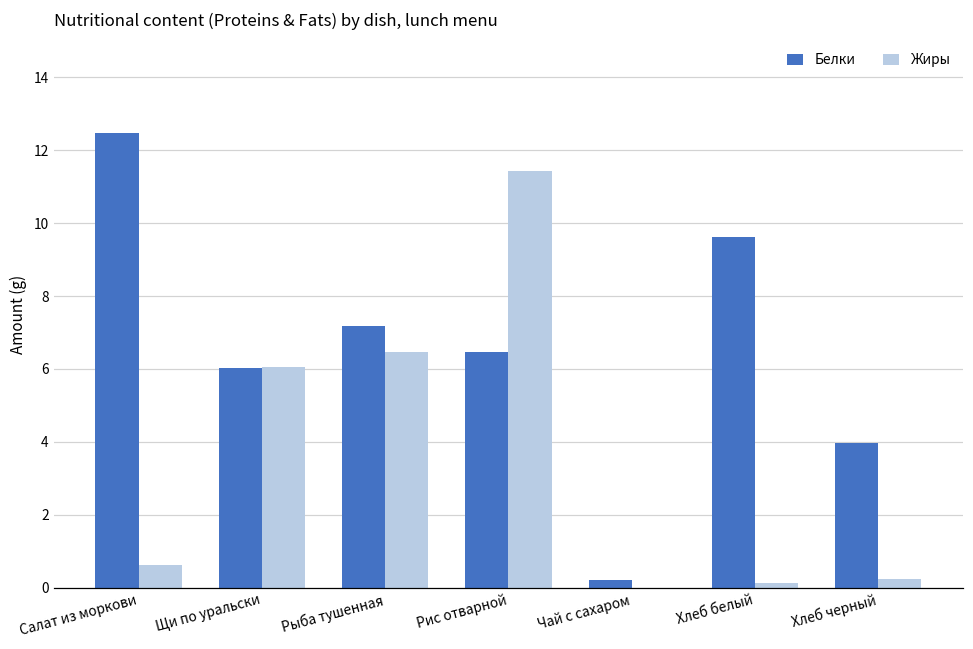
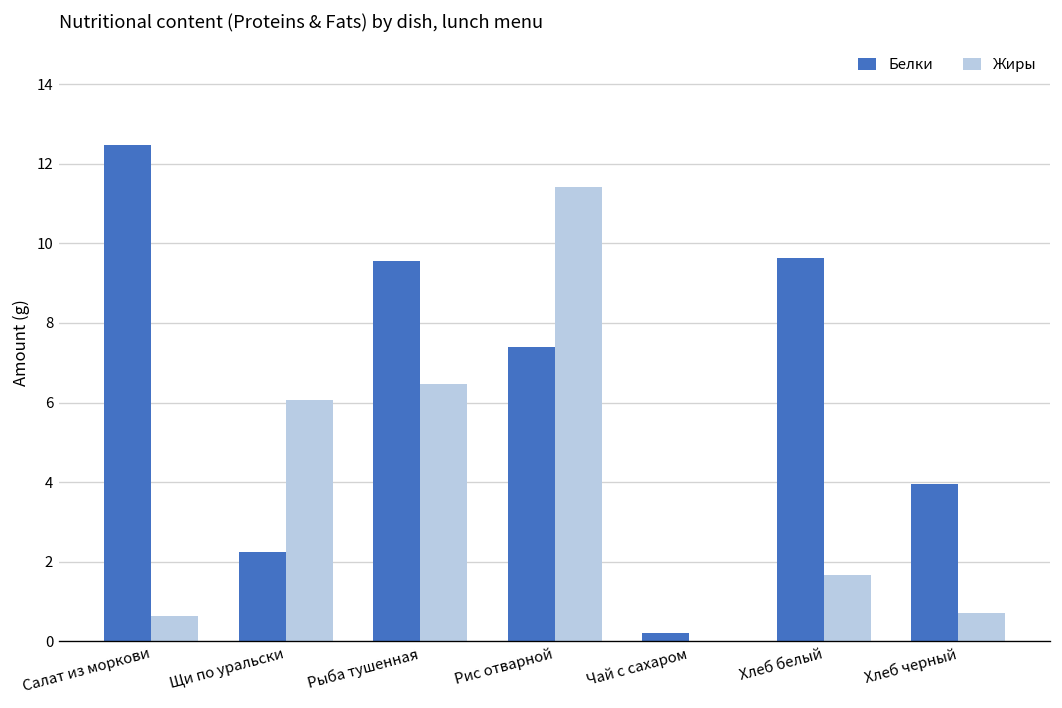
Белки, Щи по уральски: 6.0 -> 2.2
Белки, Рыба тушенная: 7.2 -> 9.6
Белки, Рис отварной: 6.5 -> 7.4
Жиры, Хлеб белый: 0.1 -> 1.7
Жиры, Хлеб черный: 0.2 -> 0.7
